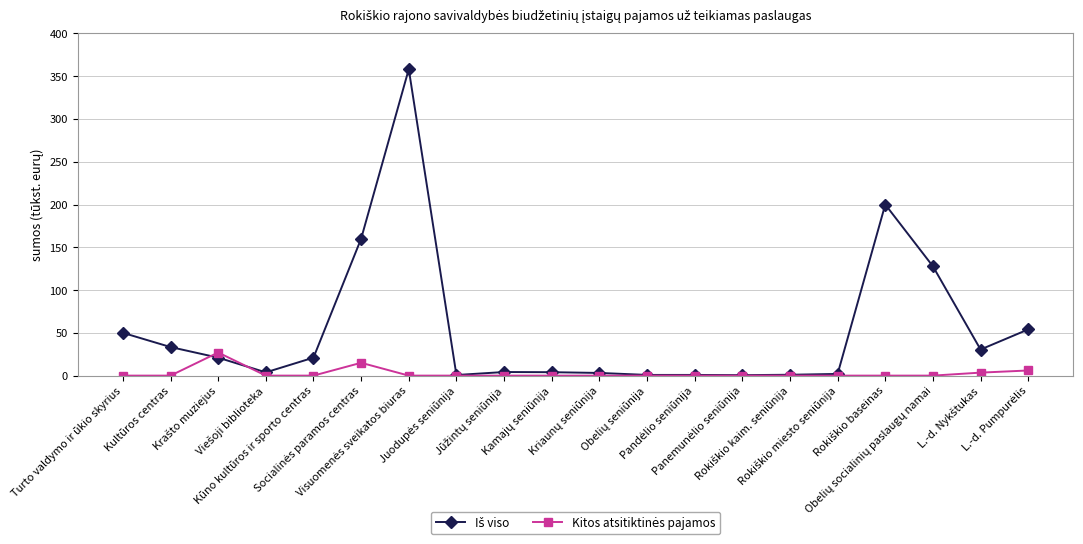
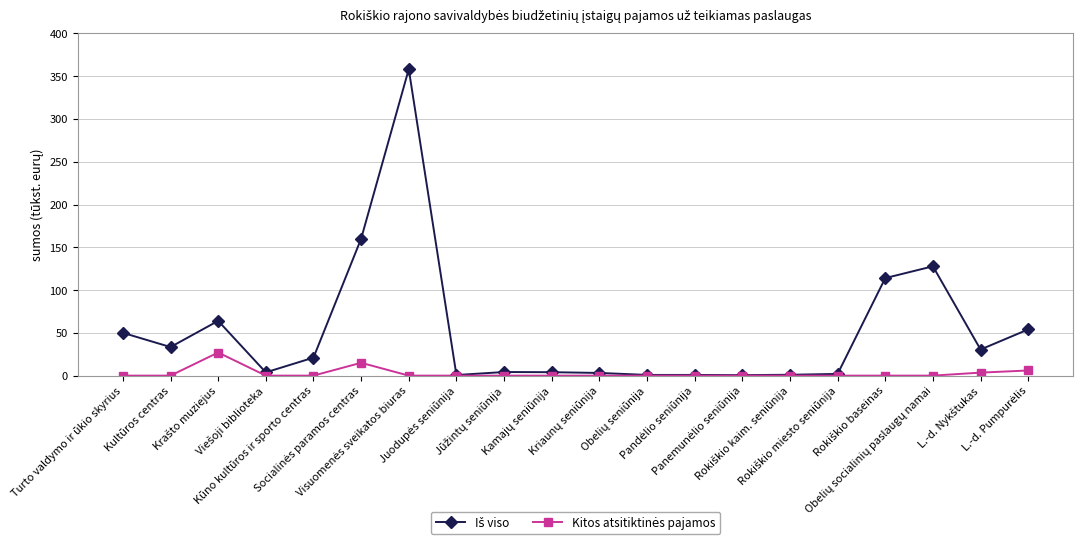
Iš viso, Krašto muziejus: 20 -> 60
Iš viso, Rokiškio baseinas: 200 -> 110
